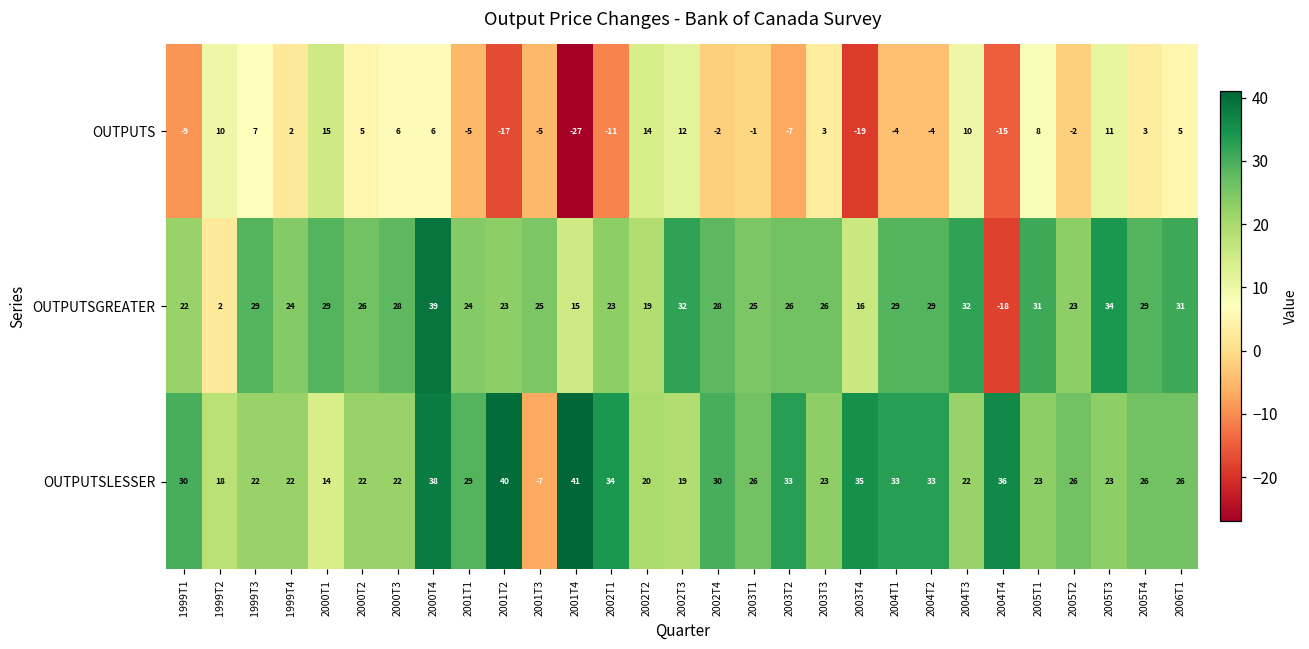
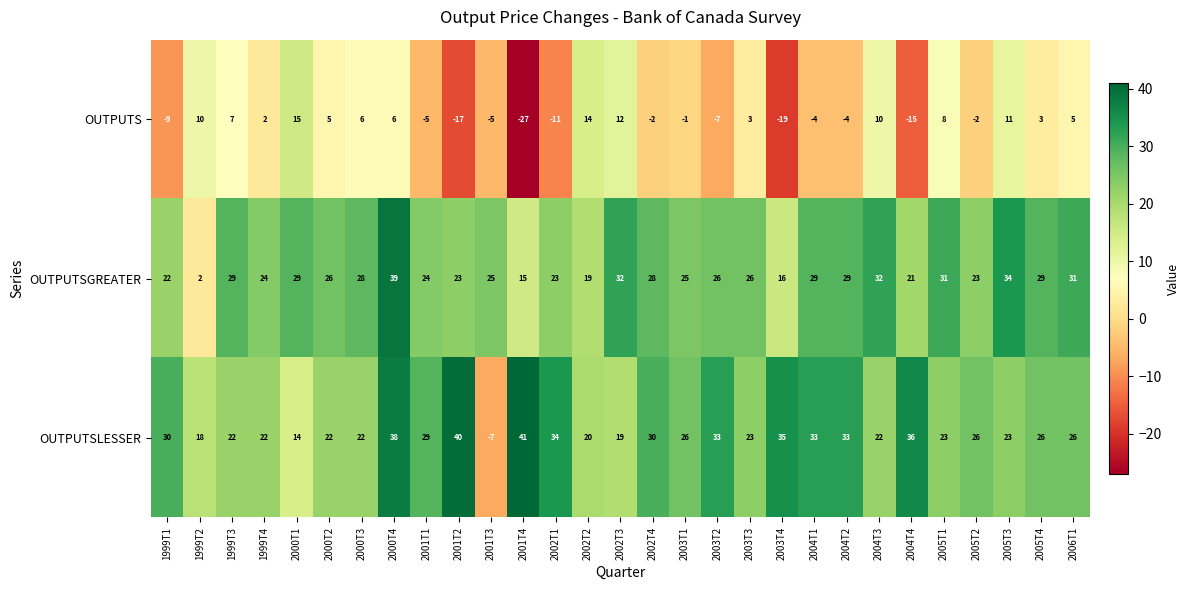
OUTPUTSGREATER, 2004T4: -18 -> 21
